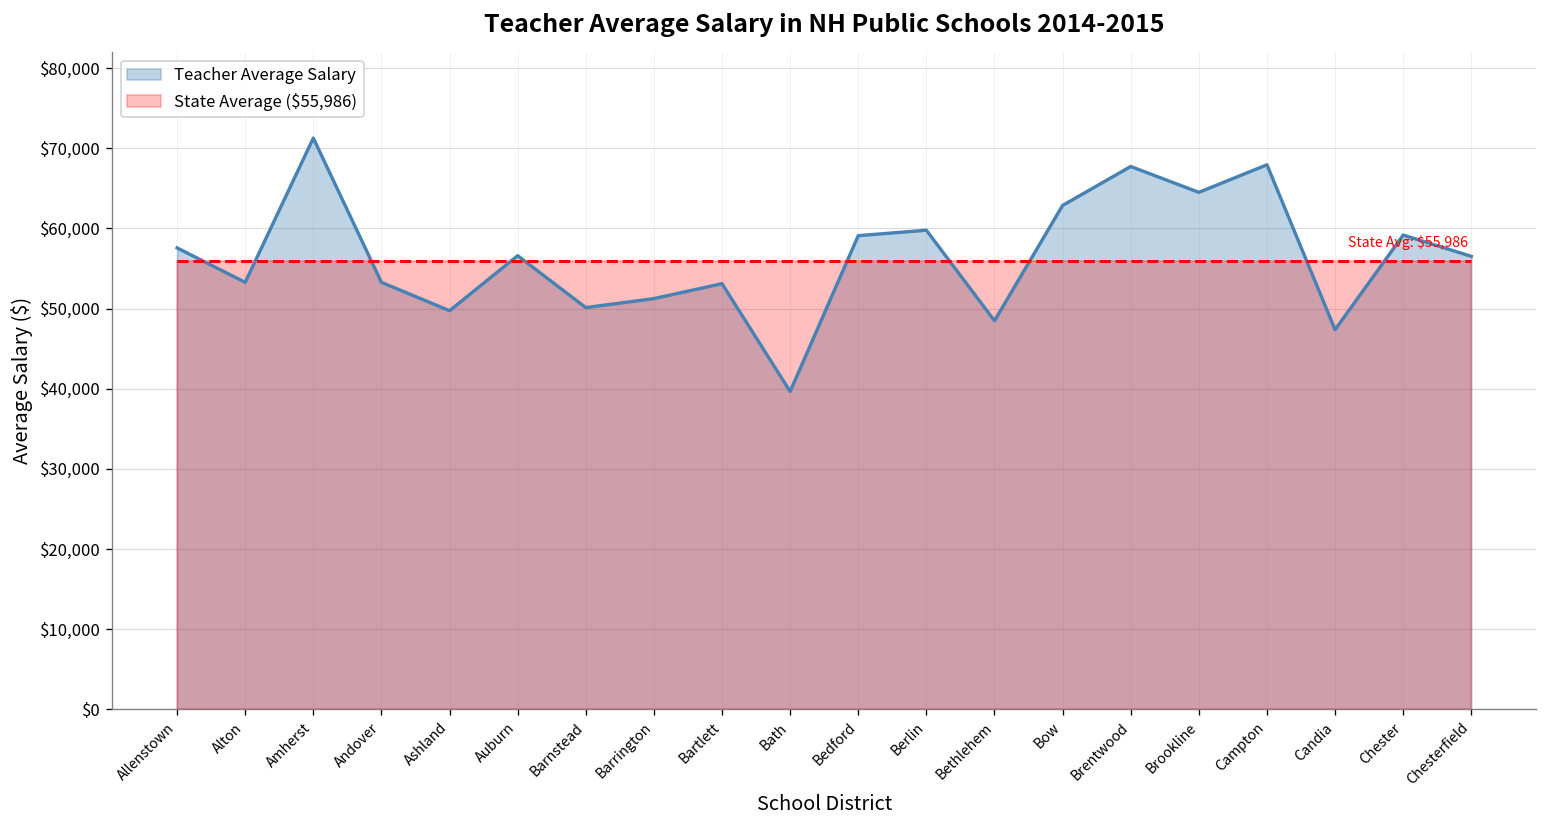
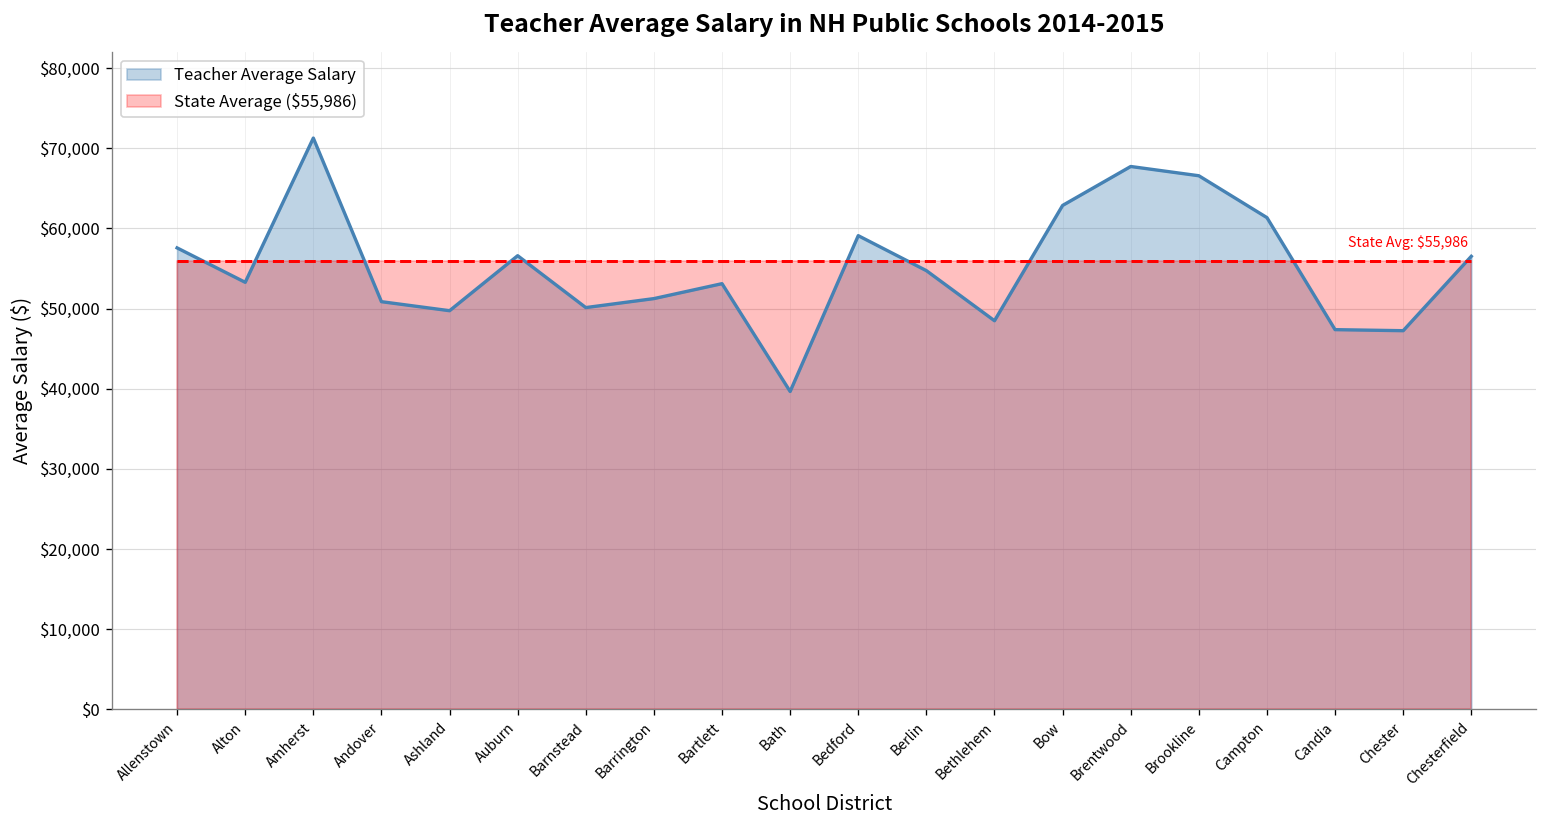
Teacher Average Salary, Andover: $53,000 -> $51,000
Teacher Average Salary, Berlin: $60,000 -> $55,000
Teacher Average Salary, Brookline: $65,000 -> $67,000
Teacher Average Salary, Campton: $68,000 -> $61,000
Teacher Average Salary, Chester: $59,000 -> $47,000
